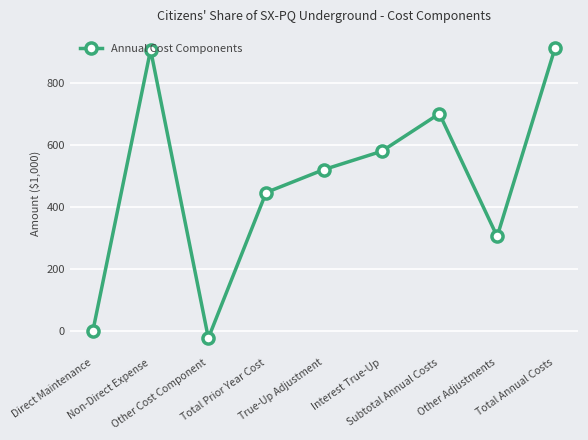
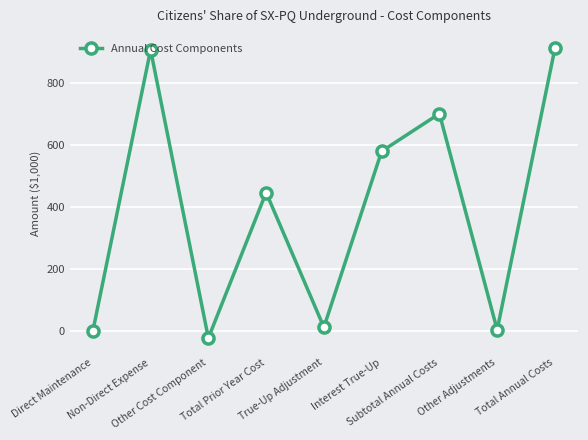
True-Up Adjustment: 520 -> 10
Other Adjustments: 310 -> 0
